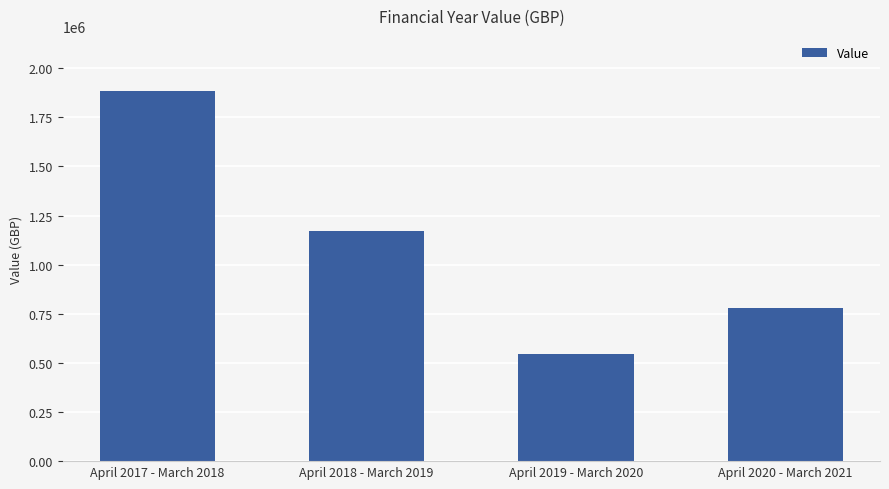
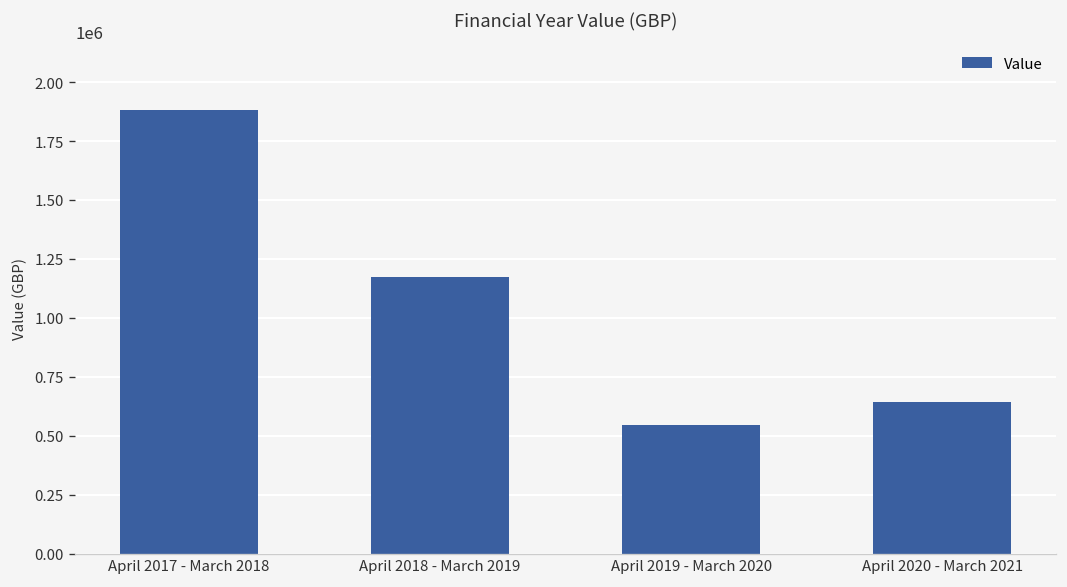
April 2020 - March 2021: 780000 -> 640000
